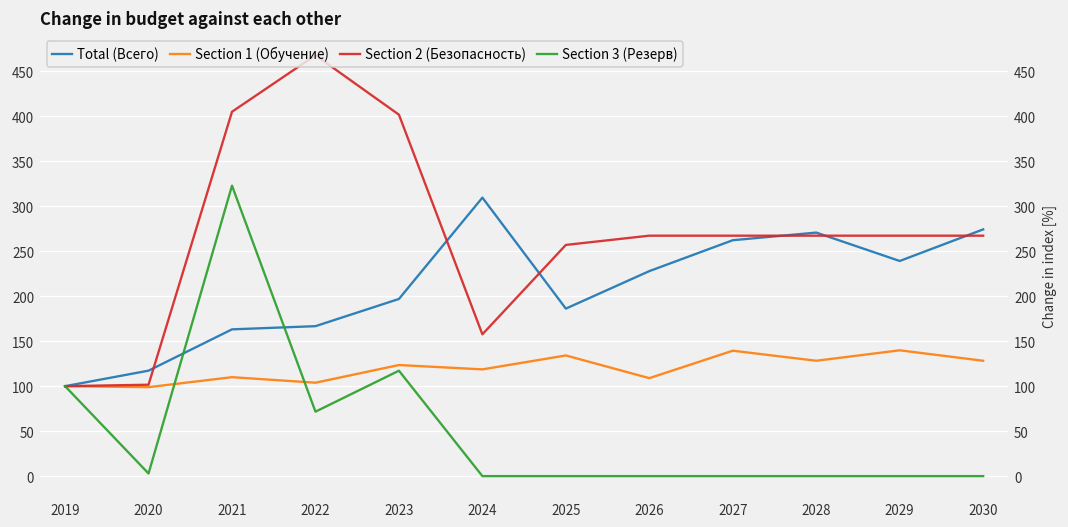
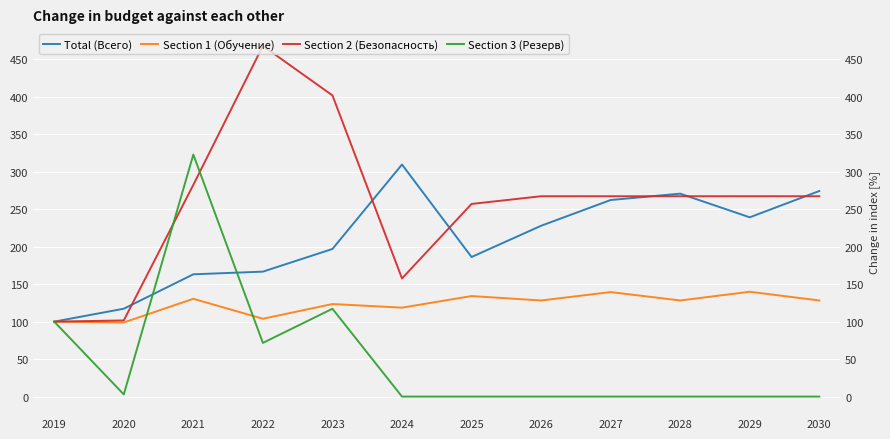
Section 1 (Обучение), 2021: 110 -> 130
Section 2 (Безопасность), 2021: 410 -> 280
Section 1 (Обучение), 2026: 110 -> 130
